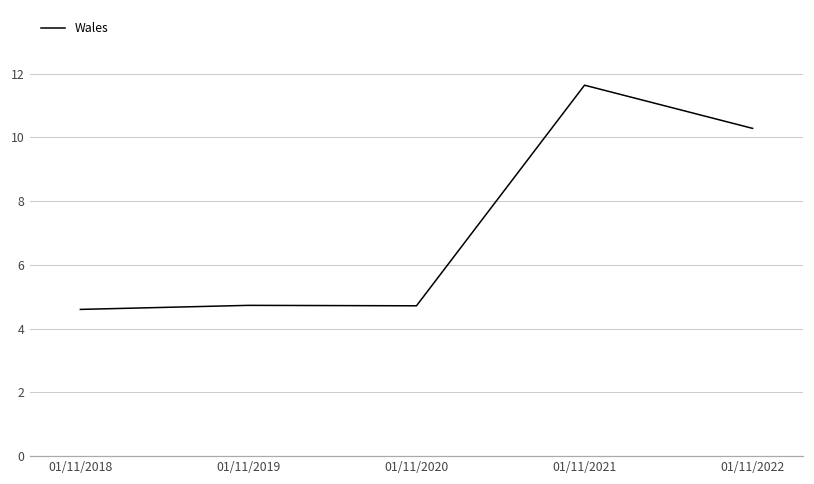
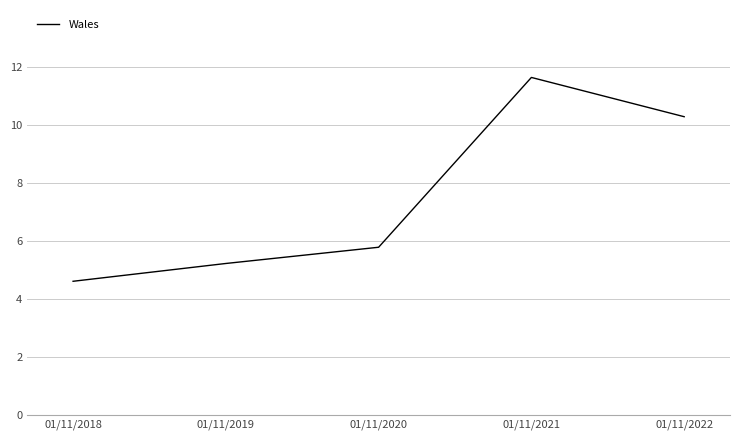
01/11/2019: 4.7 -> 5.2
01/11/2020: 4.7 -> 5.8
